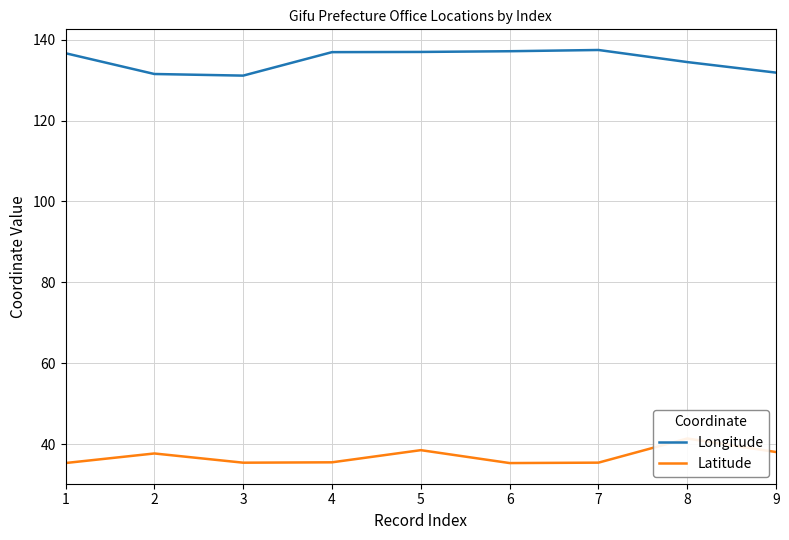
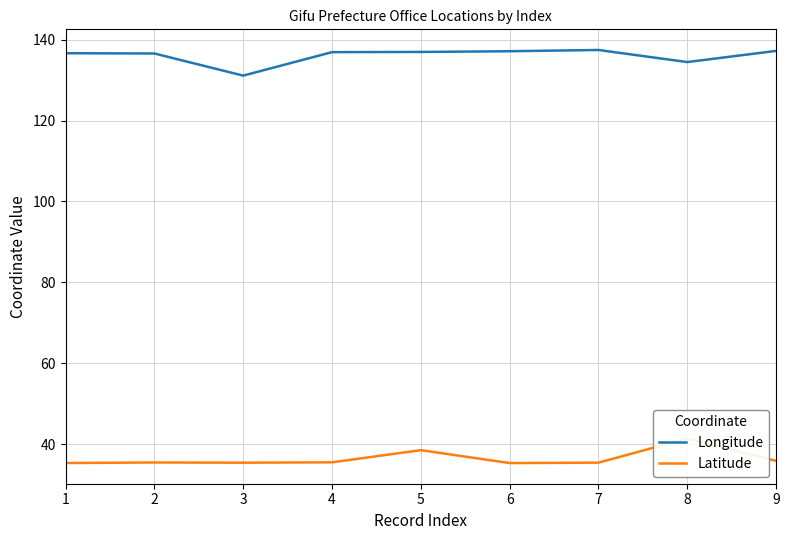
Longitude, 2: 131 -> 137
Latitude, 2: 38 -> 35
Longitude, 9: 132 -> 137
Latitude, 9: 38 -> 36
